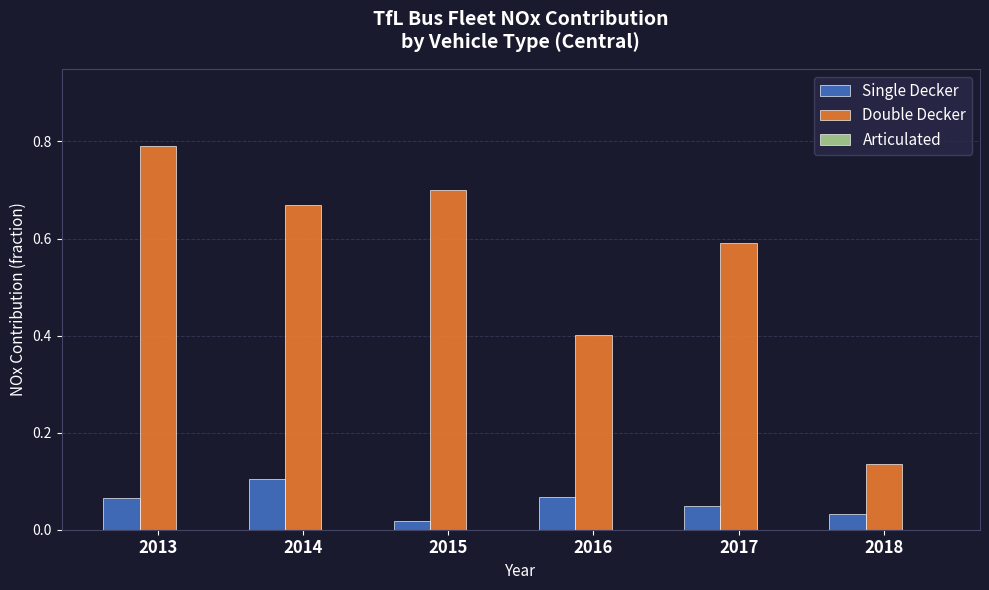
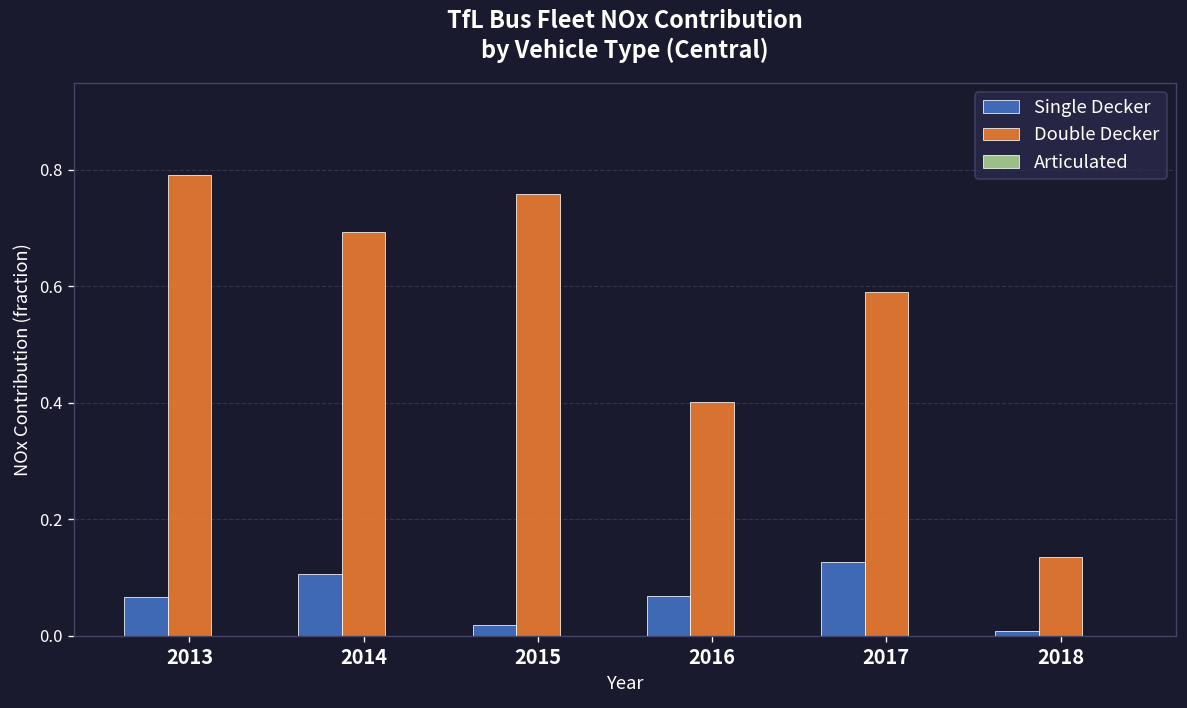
Double Decker, 2014: 0.67 -> 0.69
Double Decker, 2015: 0.70 -> 0.76
Single Decker, 2017: 0.05 -> 0.13
Single Decker, 2018: 0.03 -> 0.01
